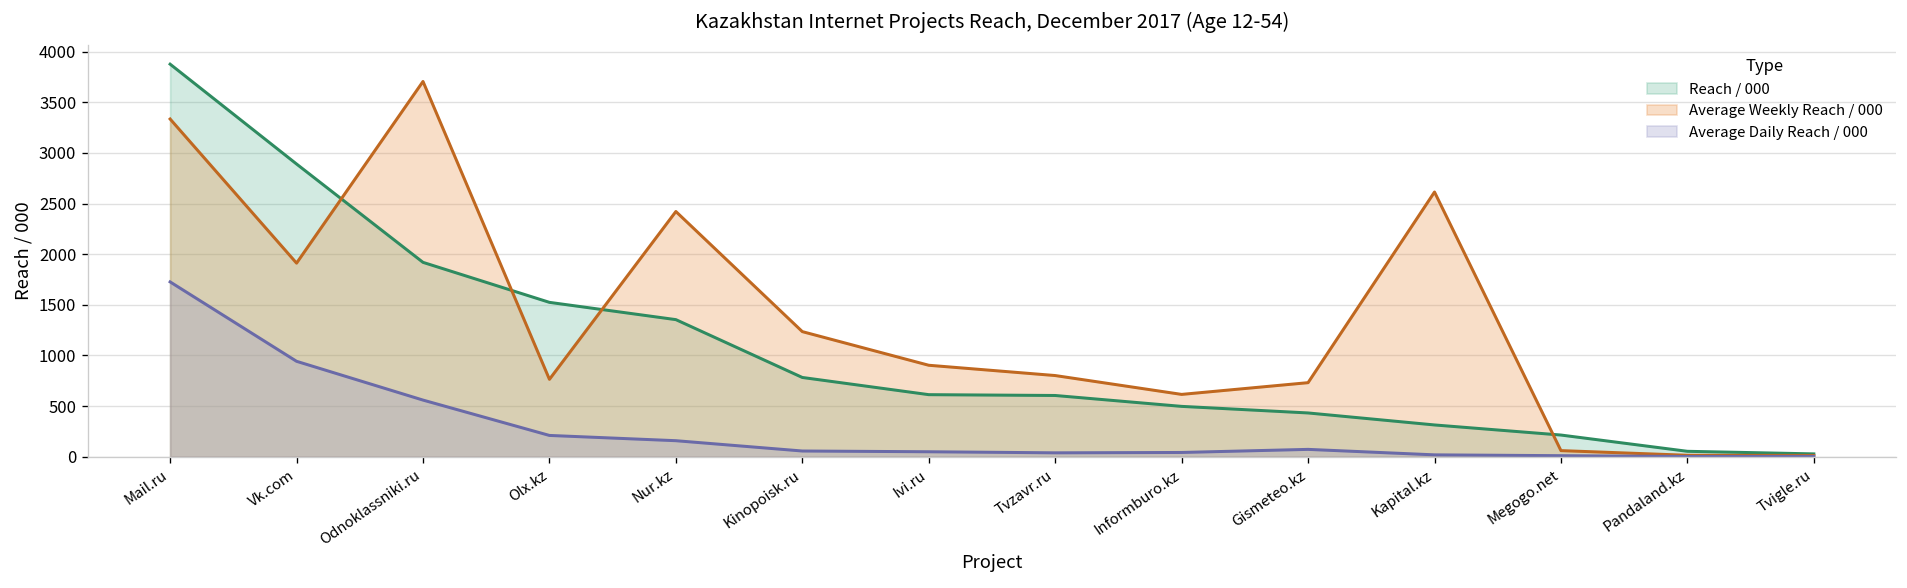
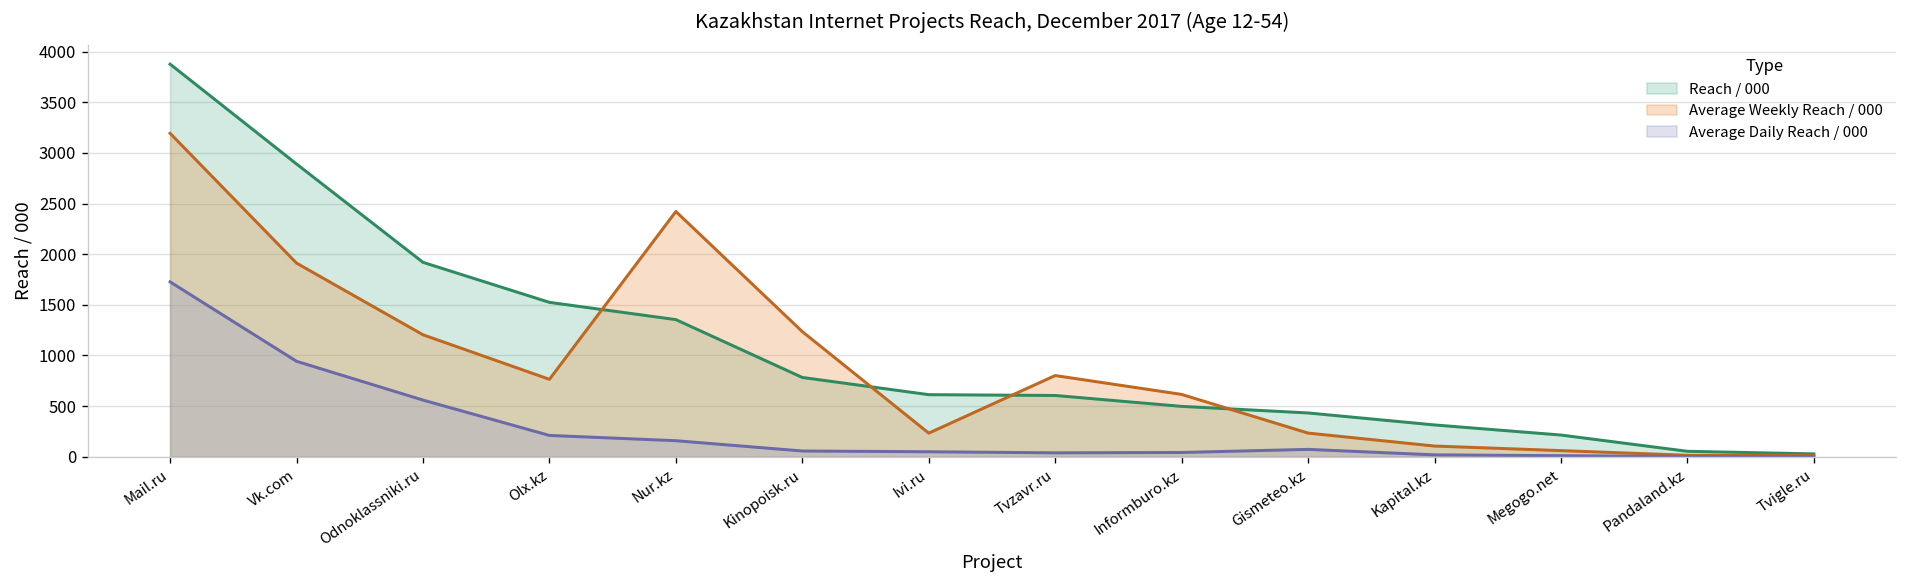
Average Weekly Reach / 000, Mail.ru: 3300 -> 3200
Average Weekly Reach / 000, Odnoklassniki.ru: 3700 -> 1200
Average Weekly Reach / 000, Ivi.ru: 900 -> 200
Average Weekly Reach / 000, Gismeteo.kz: 700 -> 200
Average Weekly Reach / 000, Kapital.kz: 2600 -> 100
